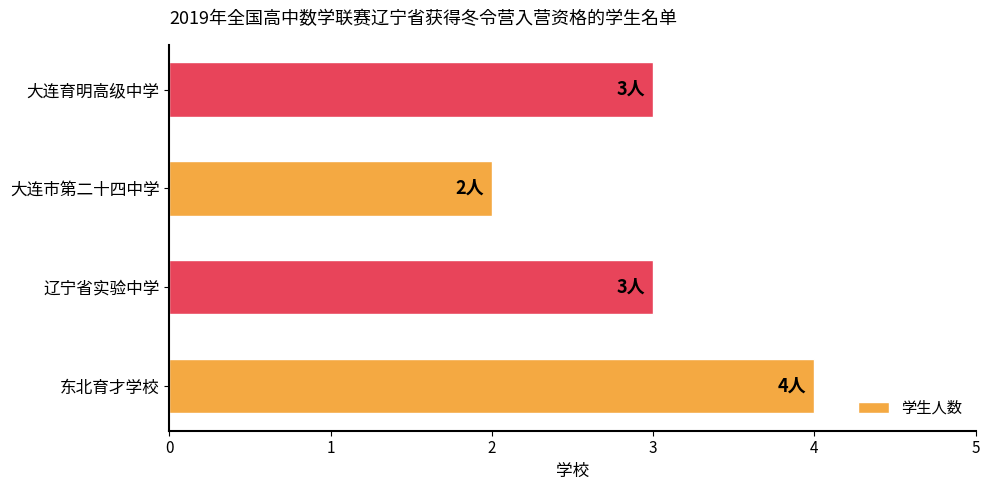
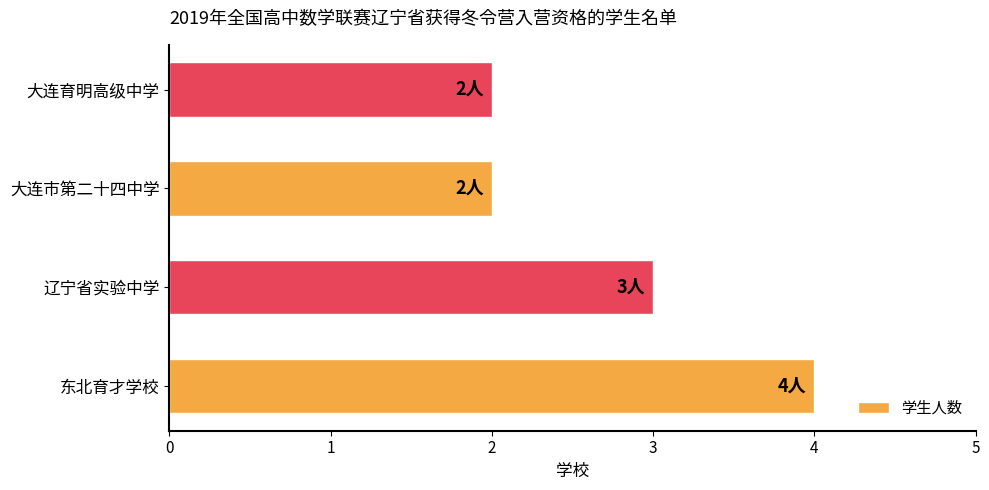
大连育明高级中学: 3人 -> 2人
